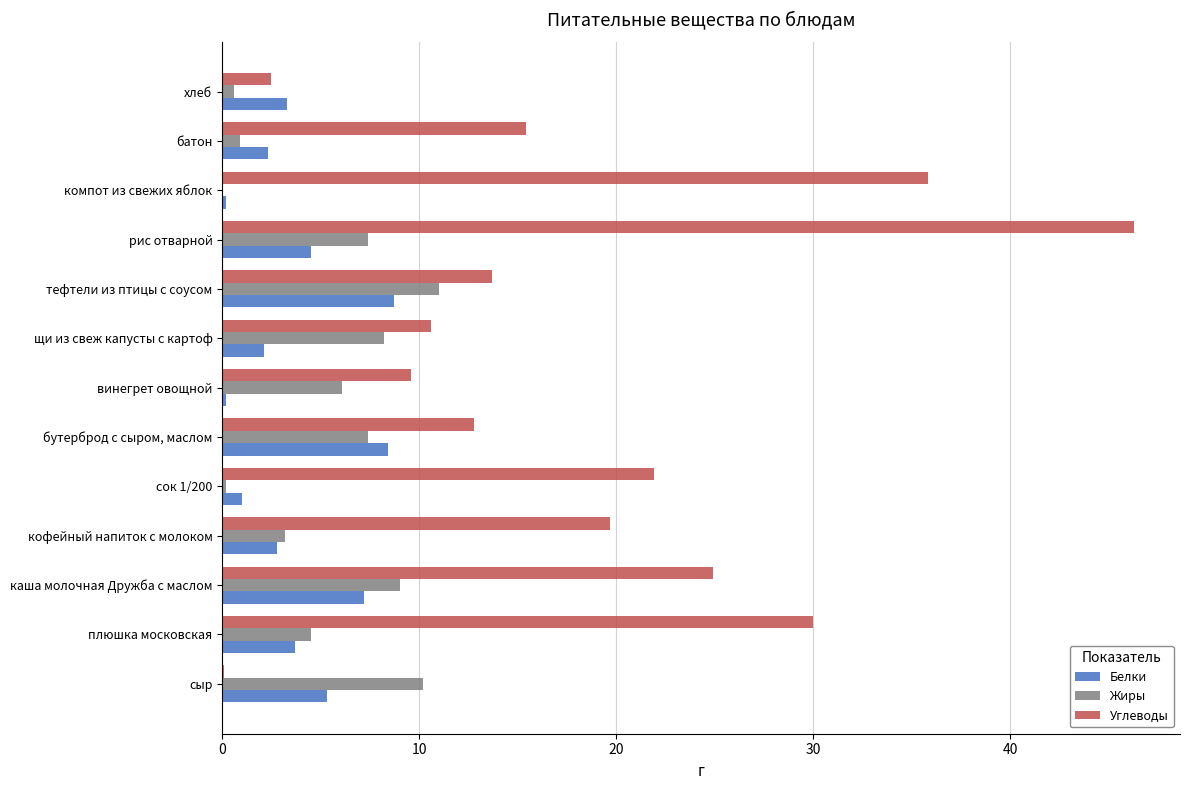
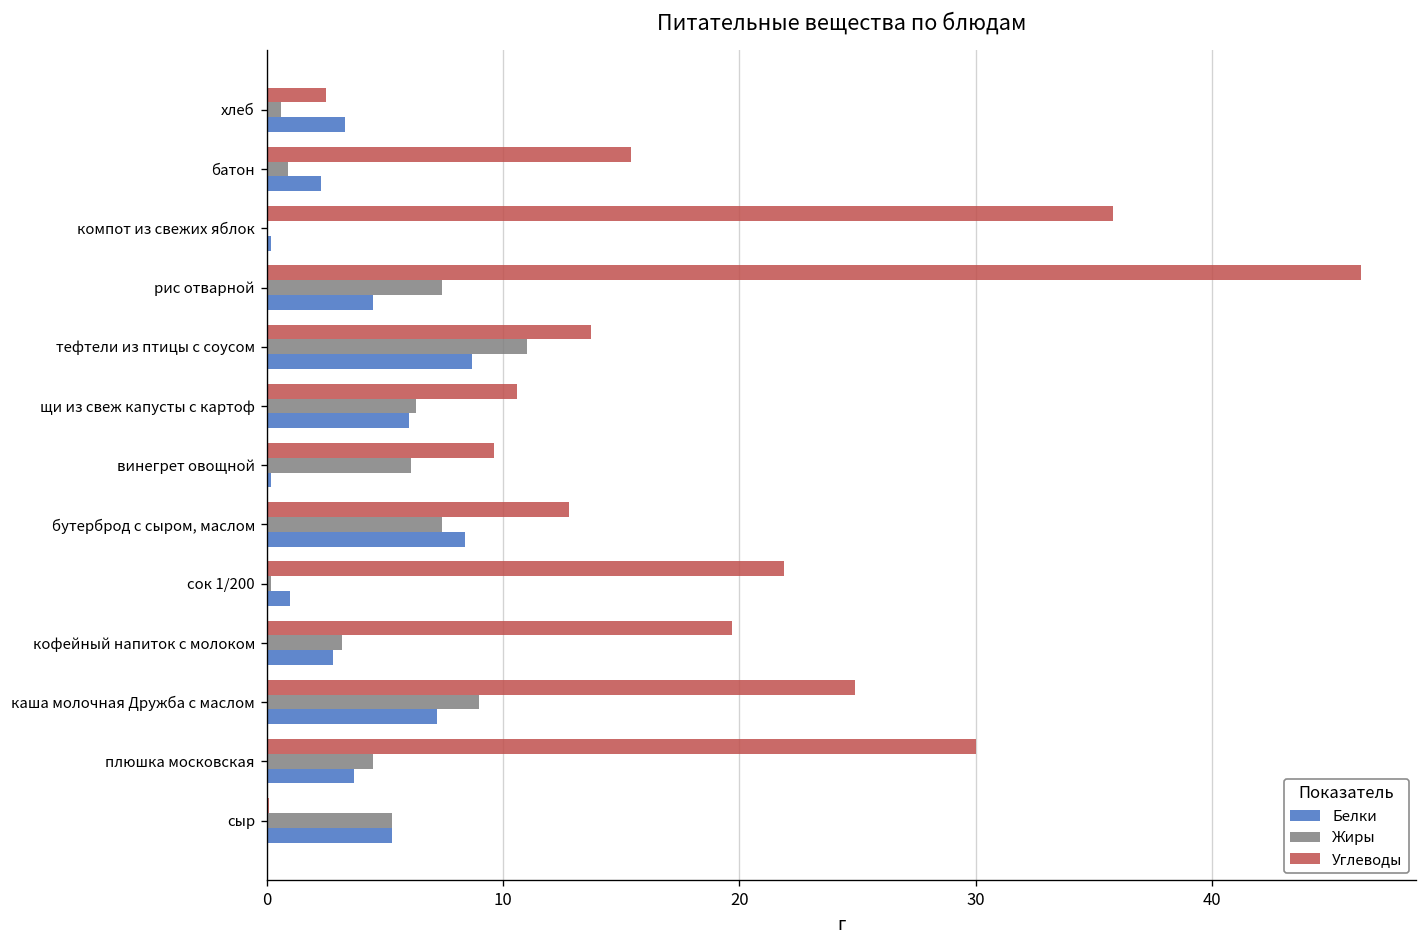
Жиры, щи из свеж капусты с картоф: 8.2 -> 6.3
Белки, щи из свеж капусты с картоф: 2.1 -> 6.0
Жиры, сыр: 10.2 -> 5.3
